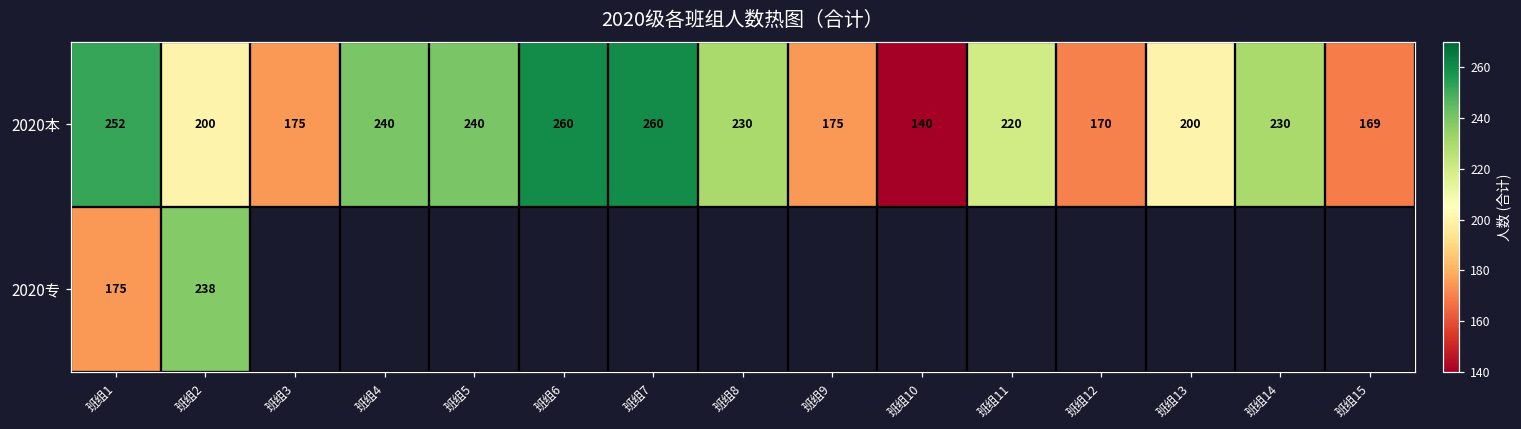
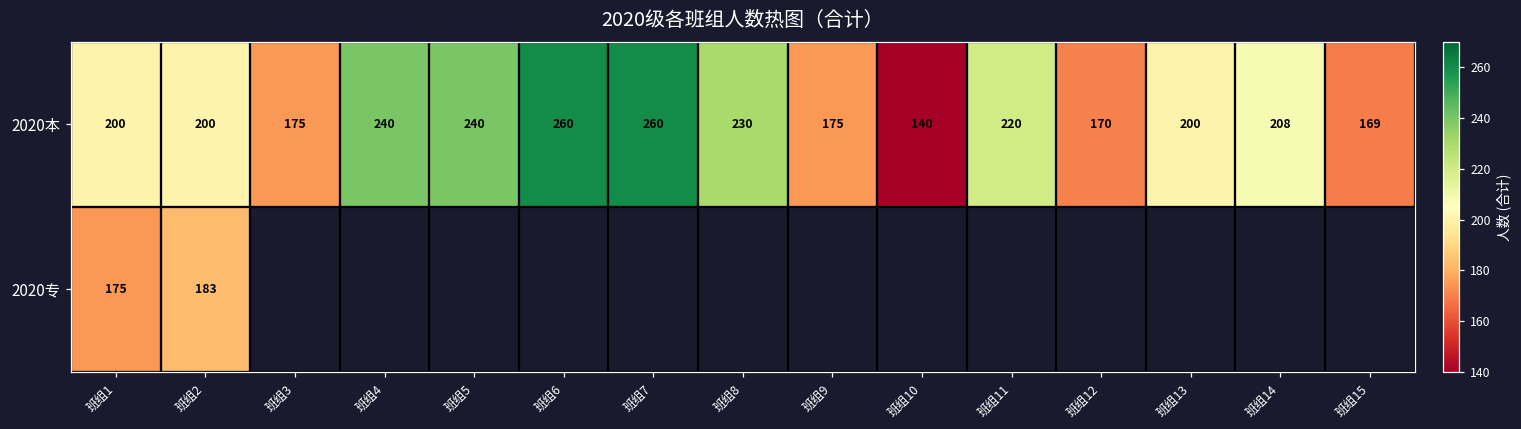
2020本, 班组1: 252 -> 200
2020本, 班组14: 230 -> 208
2020专, 班组2: 238 -> 183
